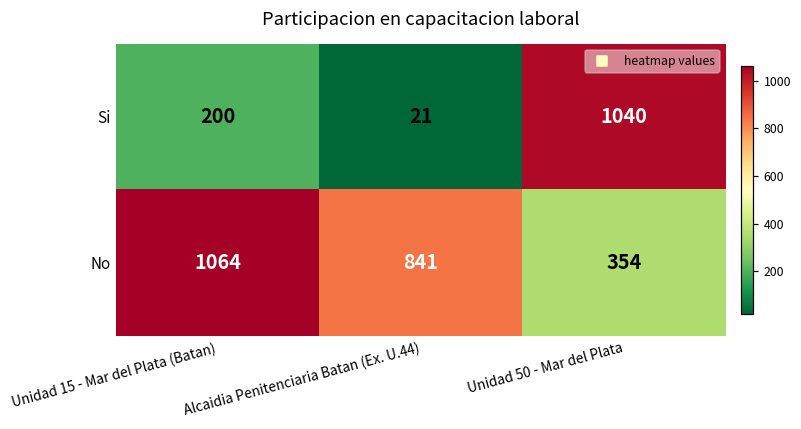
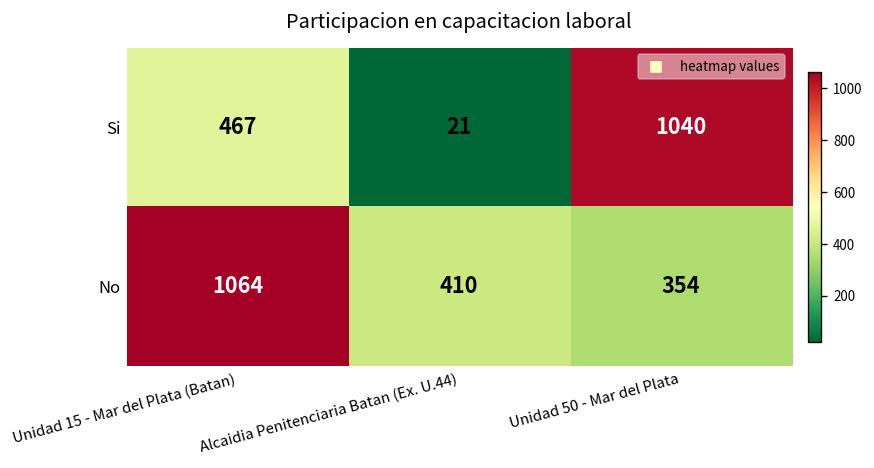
Si, Unidad 15 - Mar del Plata (Batan): 200 -> 467
No, Alcaidia Penitenciaria Batan (Ex. U.44): 841 -> 410
